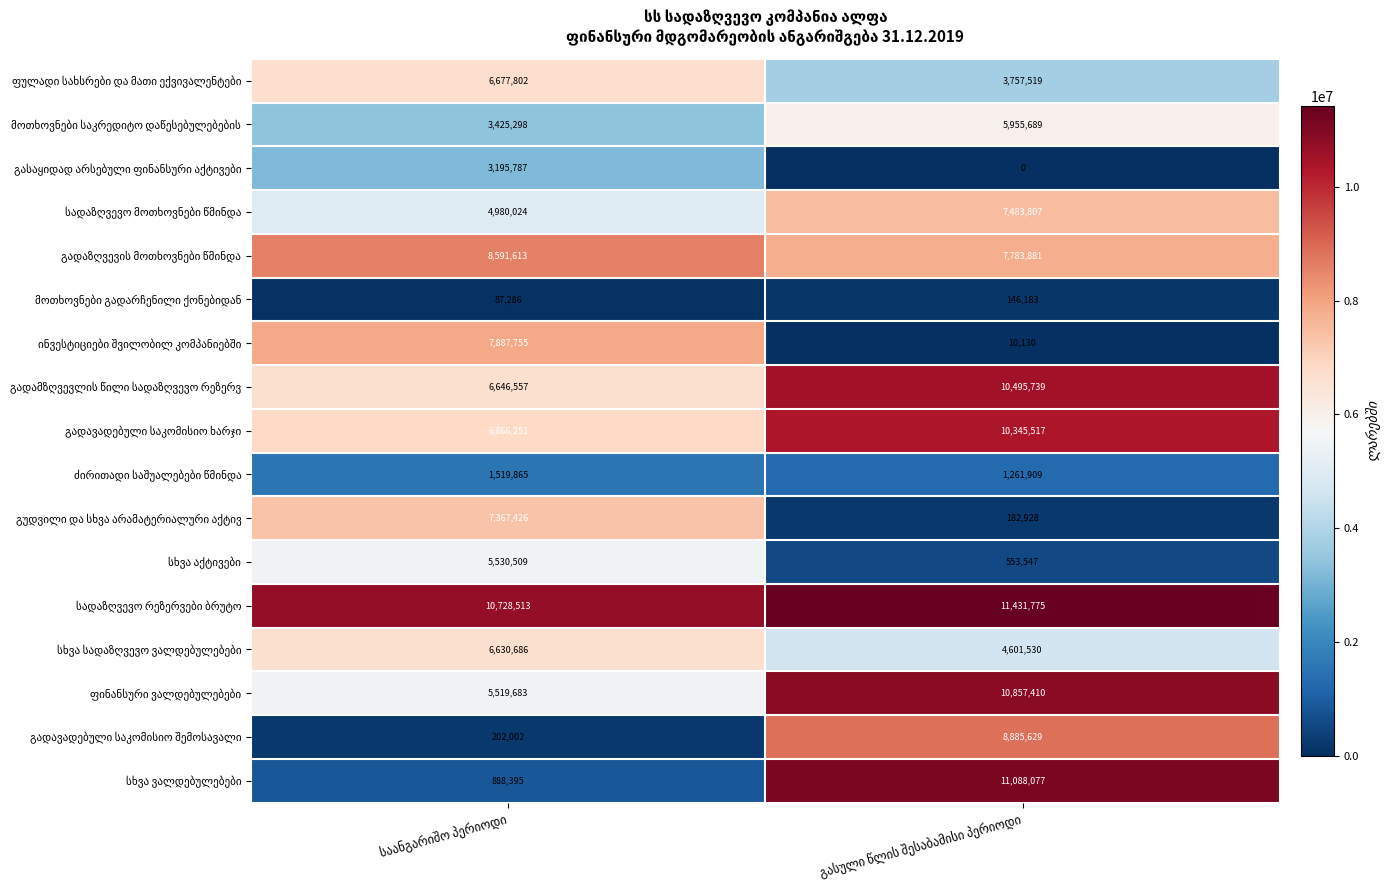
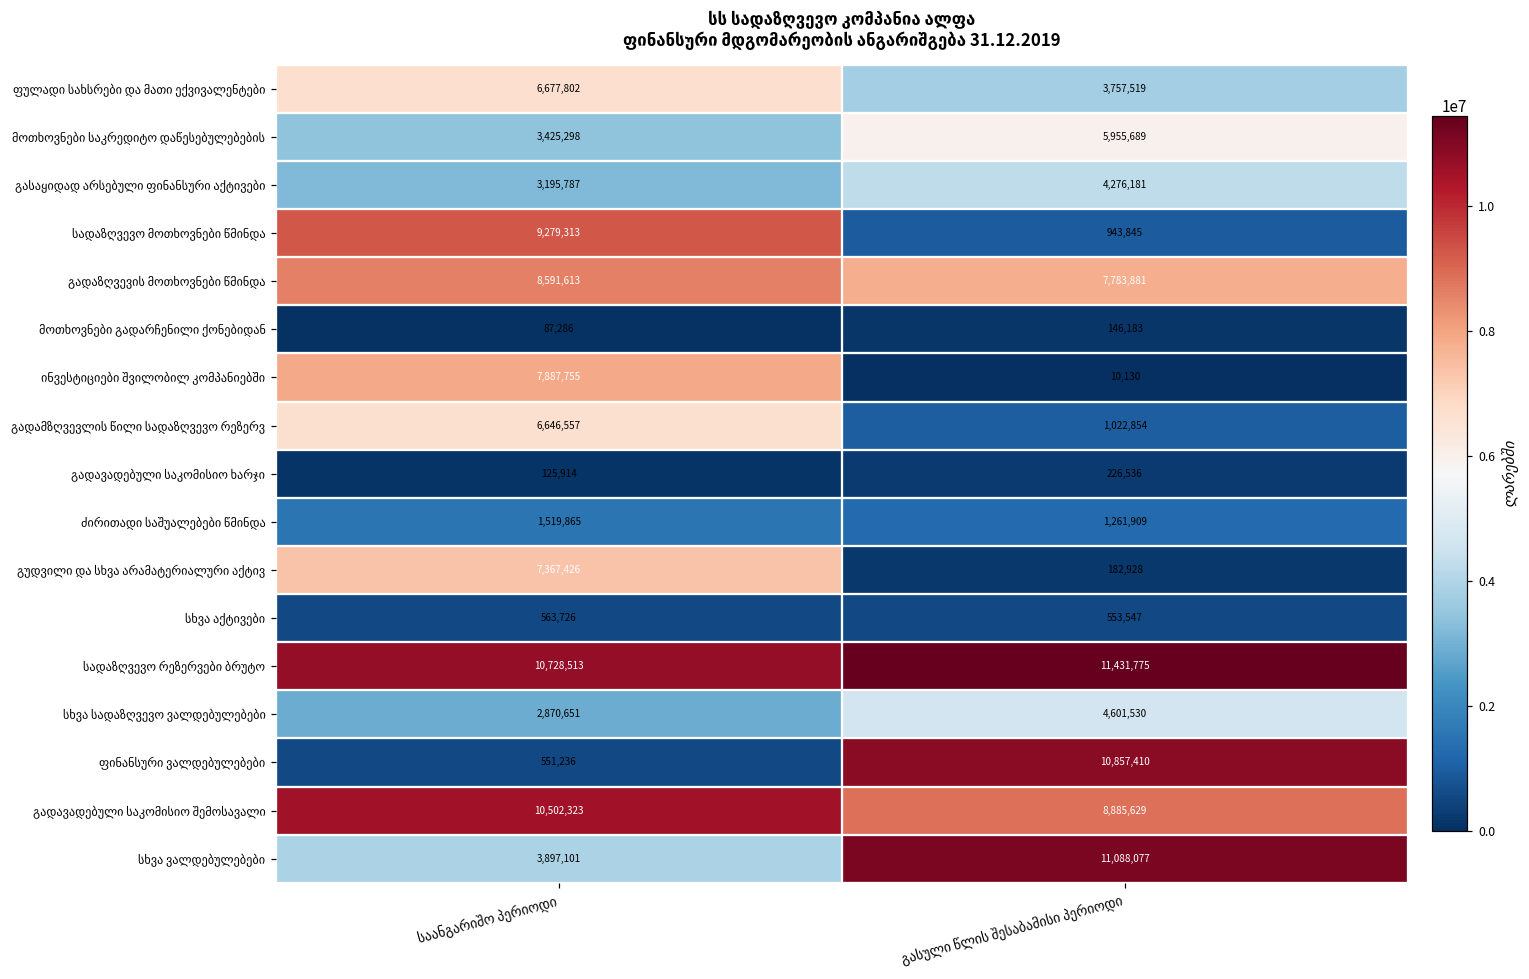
გასაყიდად არსებული ფინანსური აქტივები, გასული წლის შესაბამისი პერიოდი: 0 -> 4,276,181
სადაზღვევო მოთხოვნები წმინდა, საანგარიშო პერიოდი: 4,980,024 -> 9,279,313
სადაზღვევო მოთხოვნები წმინდა, გასული წლის შესაბამისი პერიოდი: 7,483,807 -> 943,845
გადამზღვევლის წილი სადაზღვევო რეზერვ, გასული წლის შესაბამისი პერიოდი: 10,495,739 -> 1,022,854
გადავადებული საკომისიო ხარჯი, საანგარიშო პერიოდი: 6,866,251 -> 125,914
გადავადებული საკომისიო ხარჯი, გასული წლის შესაბამისი პერიოდი: 10,345,517 -> 226,536
სხვა აქტივები, საანგარიშო პერიოდი: 5,530,509 -> 563,726
სხვა სადაზღვევო ვალდებულებები, საანგარიშო პერიოდი: 6,630,686 -> 2,870,651
ფინანსური ვალდებულებები, საანგარიშო პერიოდი: 5,519,683 -> 551,236
გადავადებული საკომისიო შემოსავალი, საანგარიშო პერიოდი: 202,002 -> 10,502,323
სხვა ვალდებულებები, საანგარიშო პერიოდი: 888,395 -> 3,897,101
